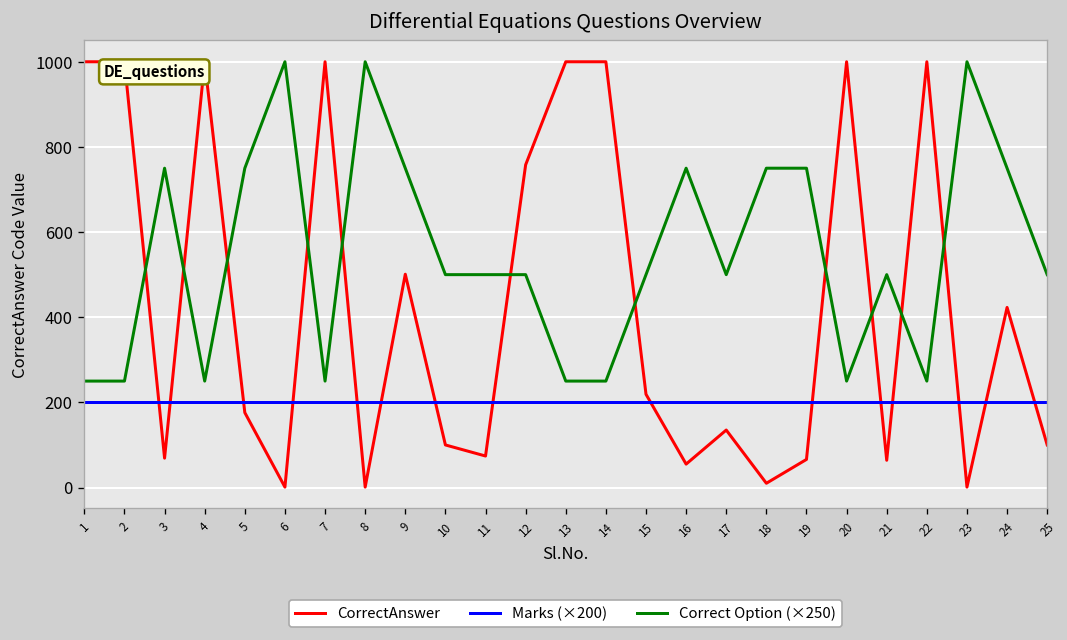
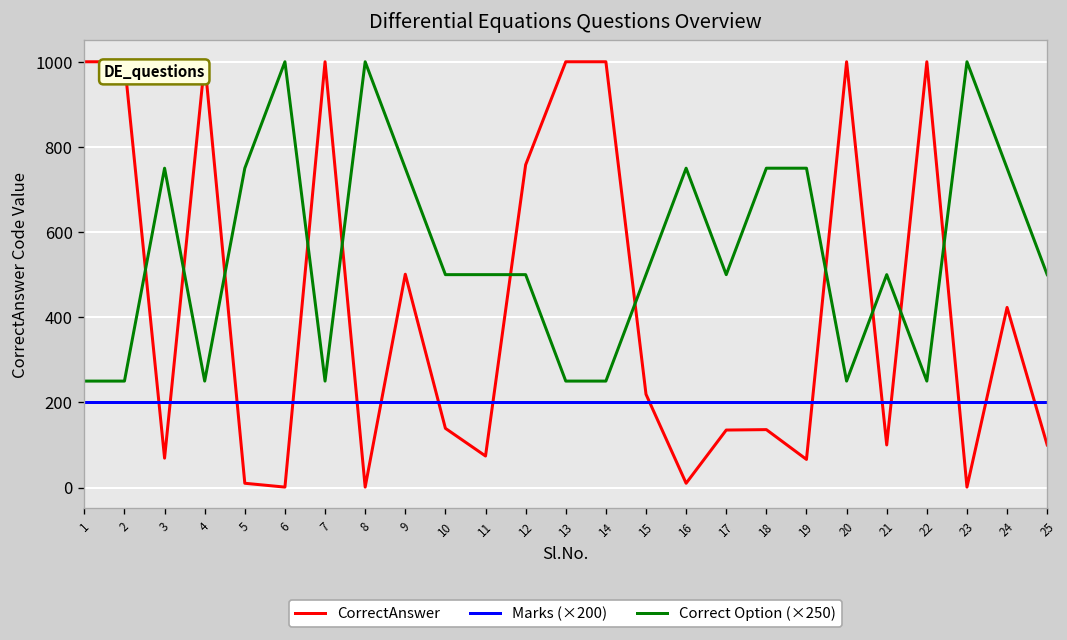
CorrectAnswer, 5: 180 -> 10
CorrectAnswer, 10: 100 -> 140
CorrectAnswer, 16: 60 -> 10
CorrectAnswer, 18: 10 -> 140
CorrectAnswer, 21: 60 -> 100
